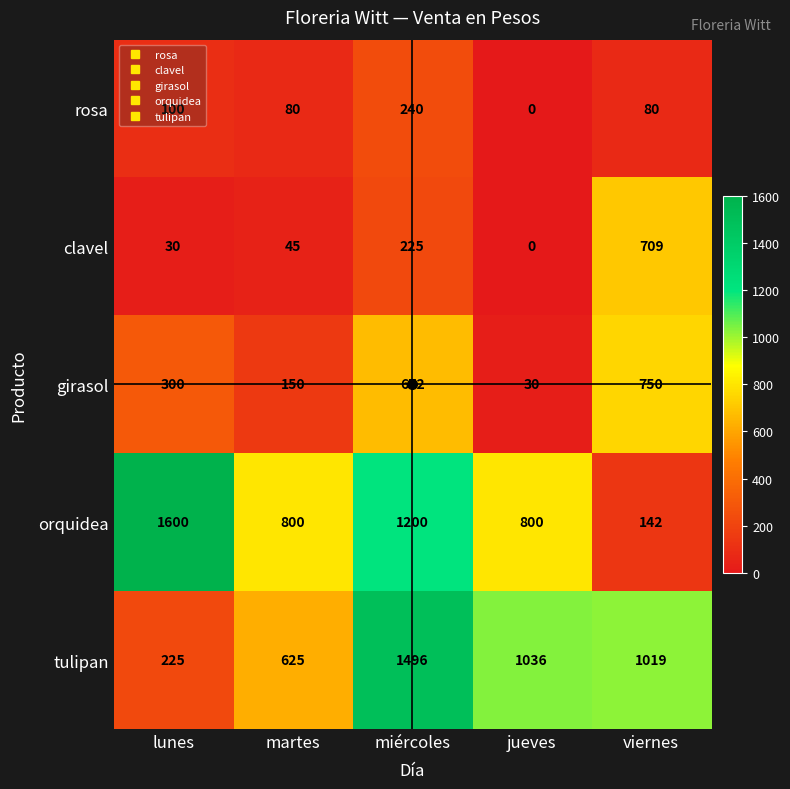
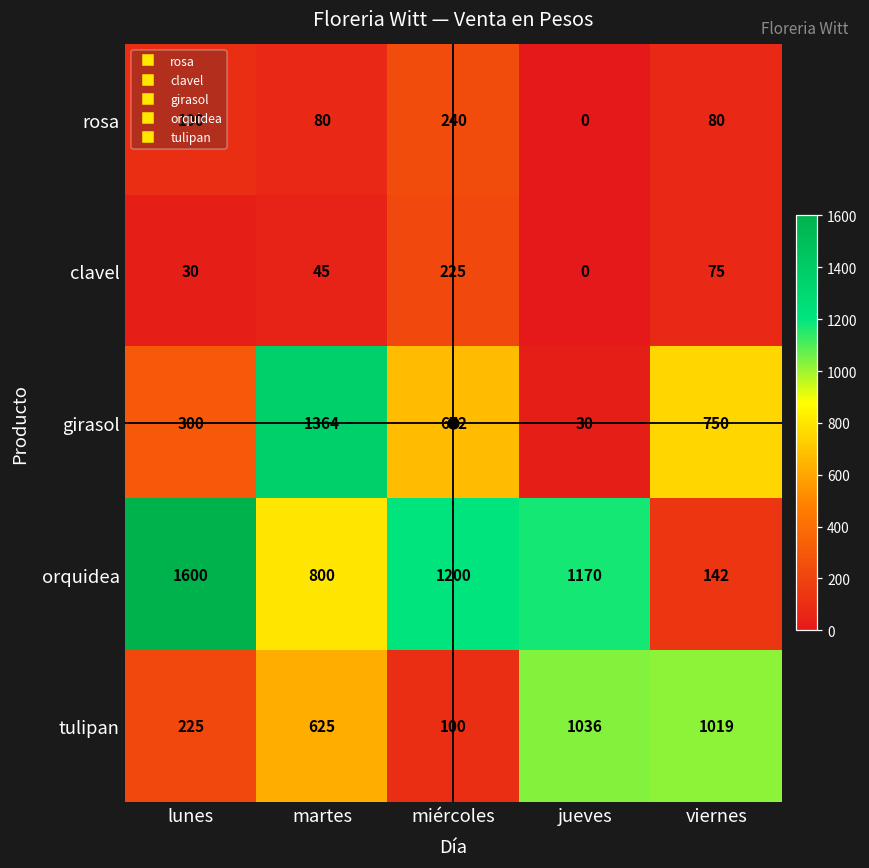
clavel, viernes: 709 -> 75
girasol, martes: 150 -> 1364
orquidea, jueves: 800 -> 1170
tulipan, miércoles: 1496 -> 100
